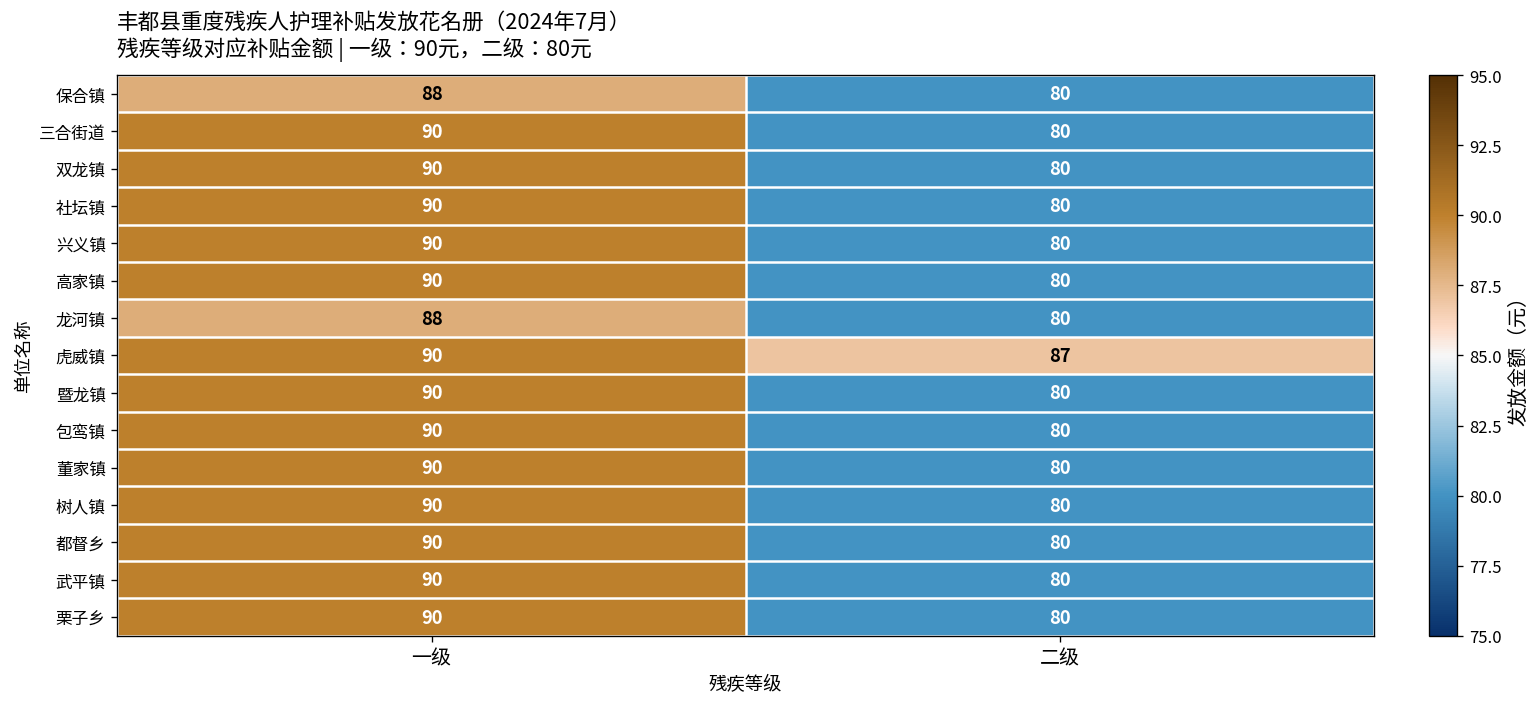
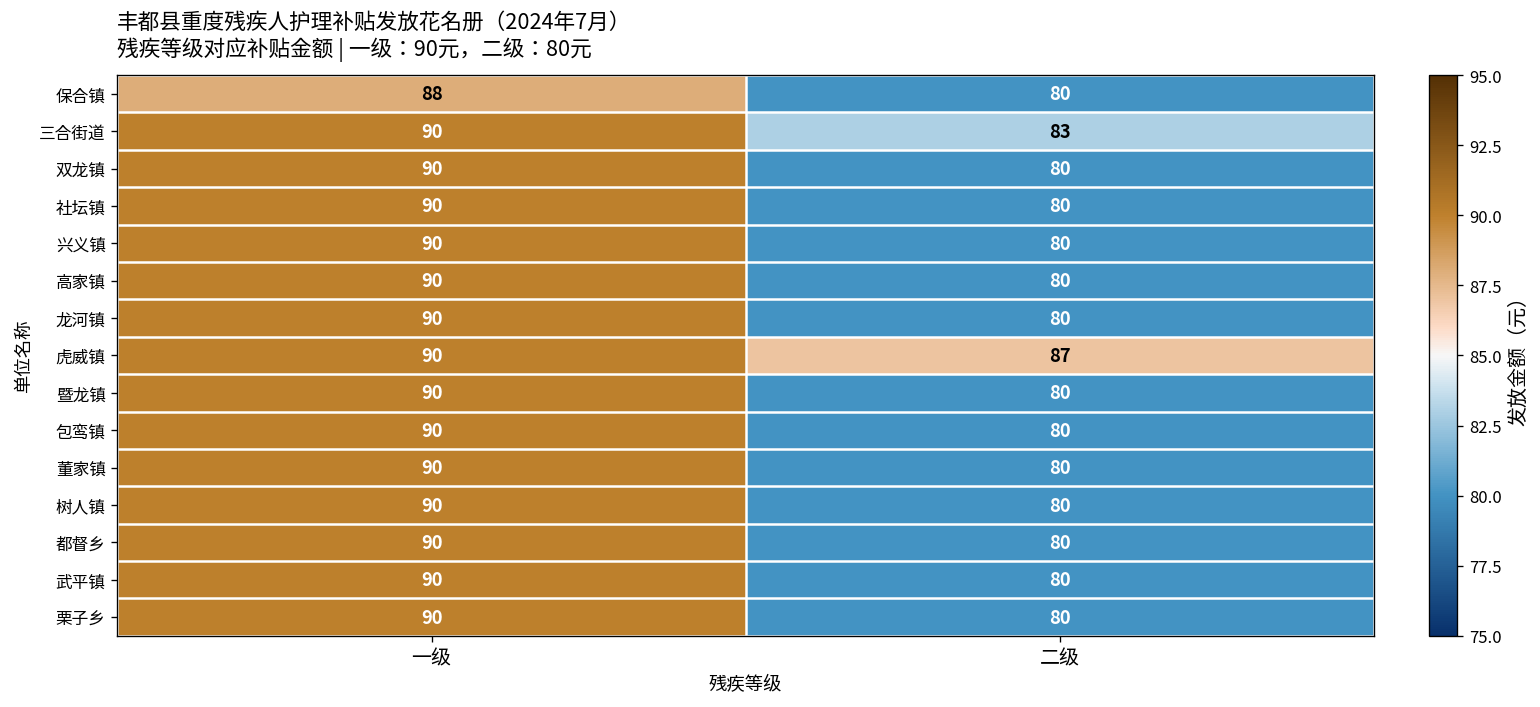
三合街道, 二级: 80 -> 83
龙河镇, 一级: 88 -> 90
